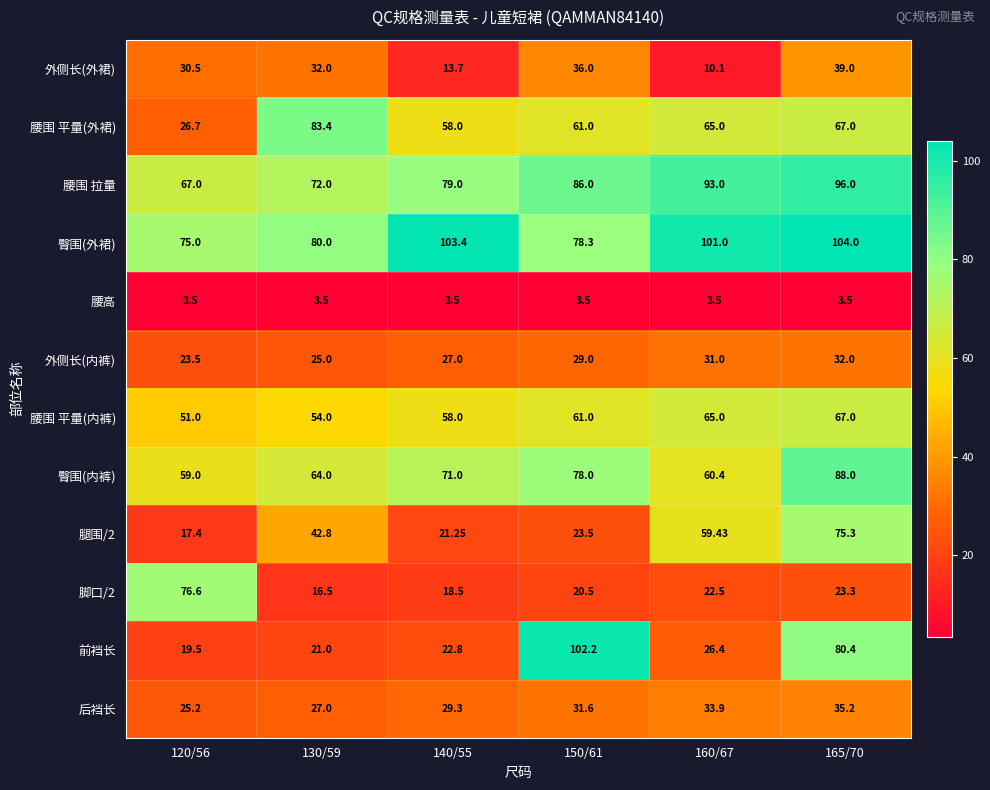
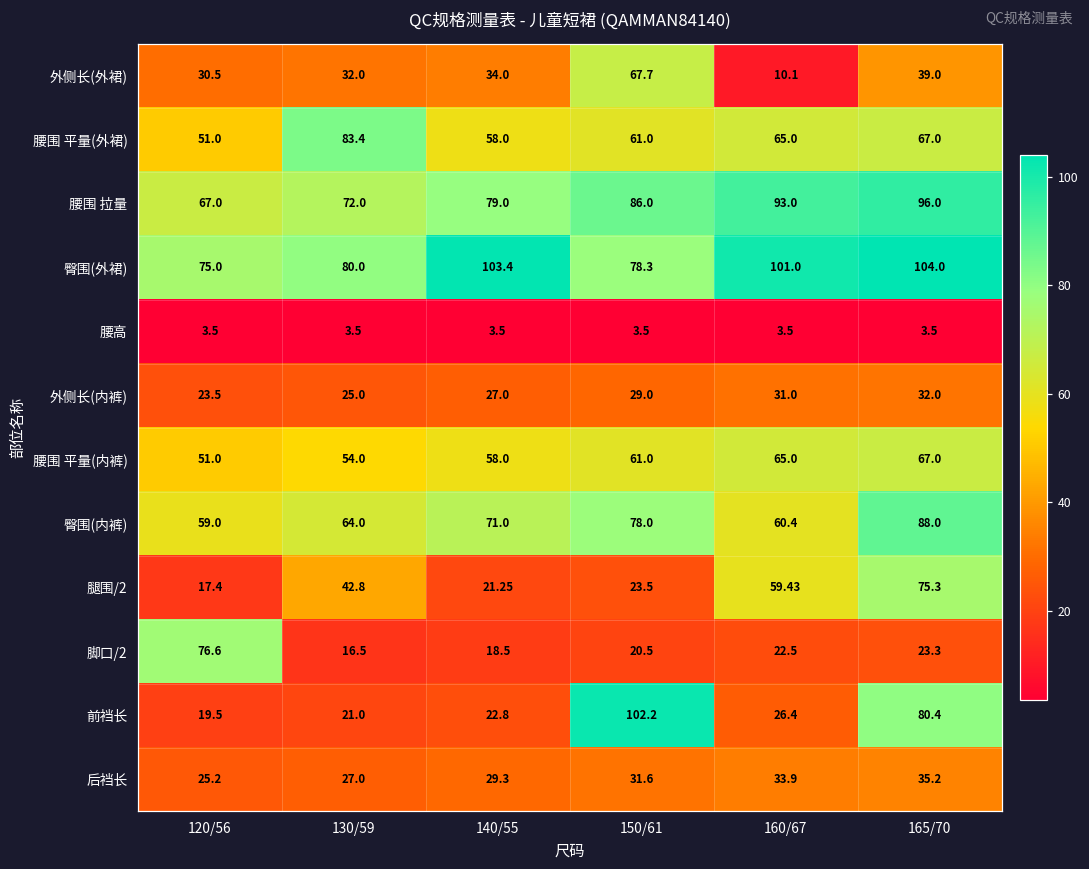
外侧长(外裙), 140/55: 13.7 -> 34.0
外侧长(外裙), 150/61: 36.0 -> 67.7
腰围 平量(外裙), 120/56: 26.7 -> 51.0
